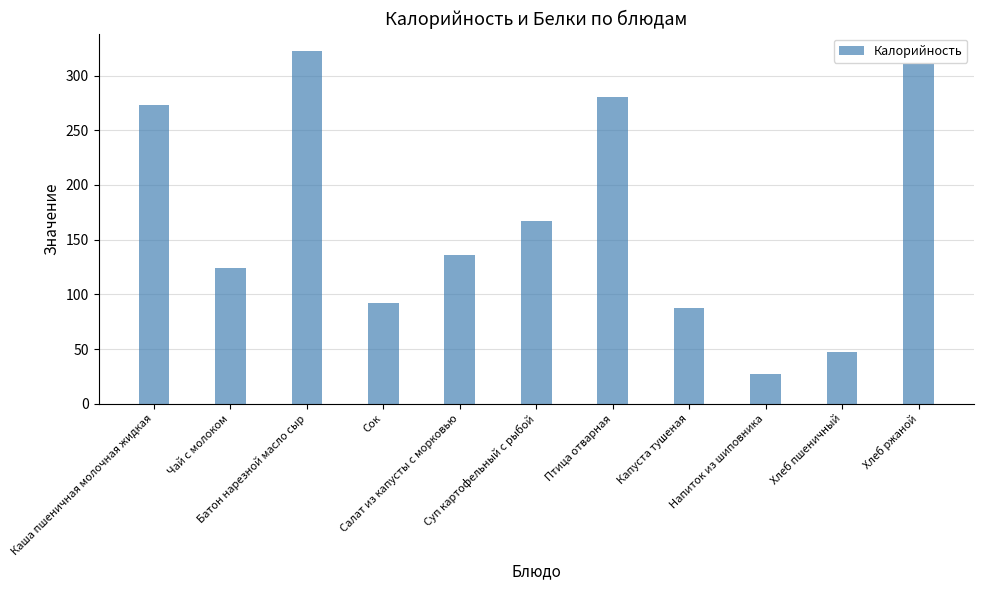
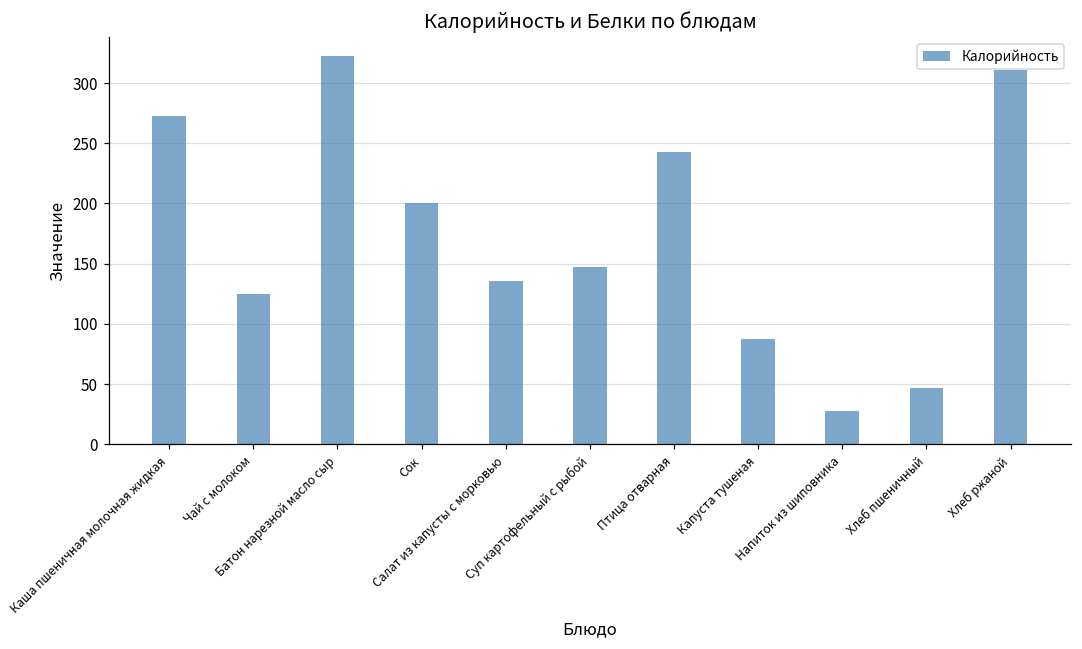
Сок: 92 -> 200
Суп картофельный с рыбой: 167 -> 147
Птица отварная: 281 -> 243
